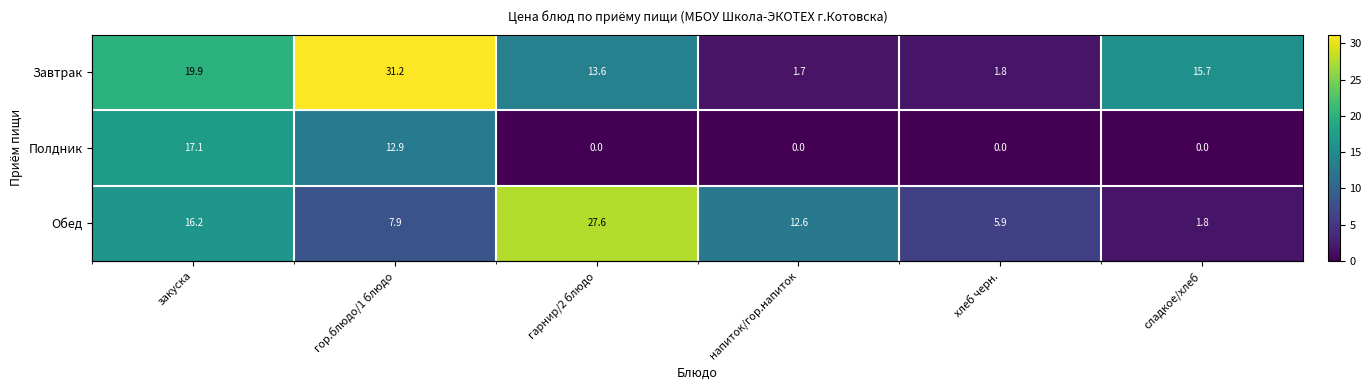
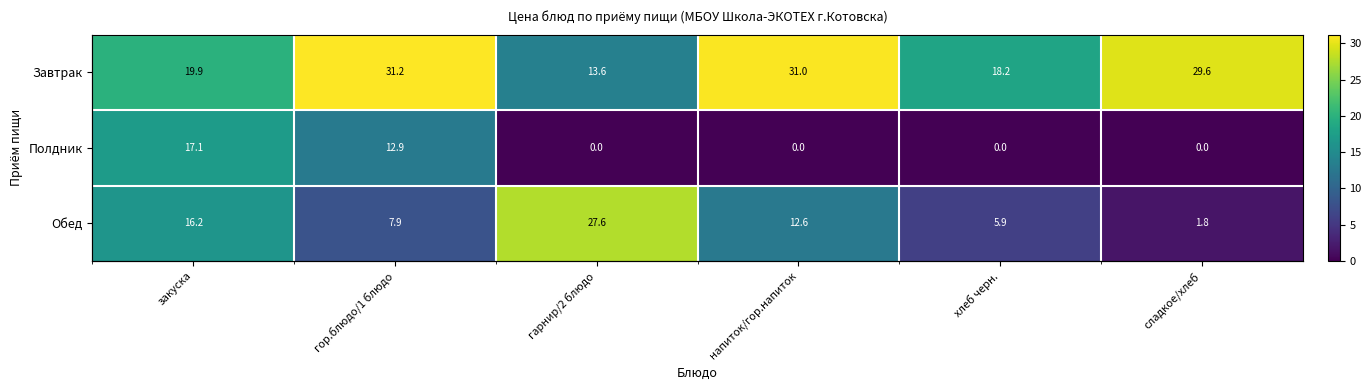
Завтрак, напиток/гор.напиток: 1.7 -> 31.0
Завтрак, хлеб черн.: 1.8 -> 18.2
Завтрак, сладкое/хлеб: 15.7 -> 29.6
